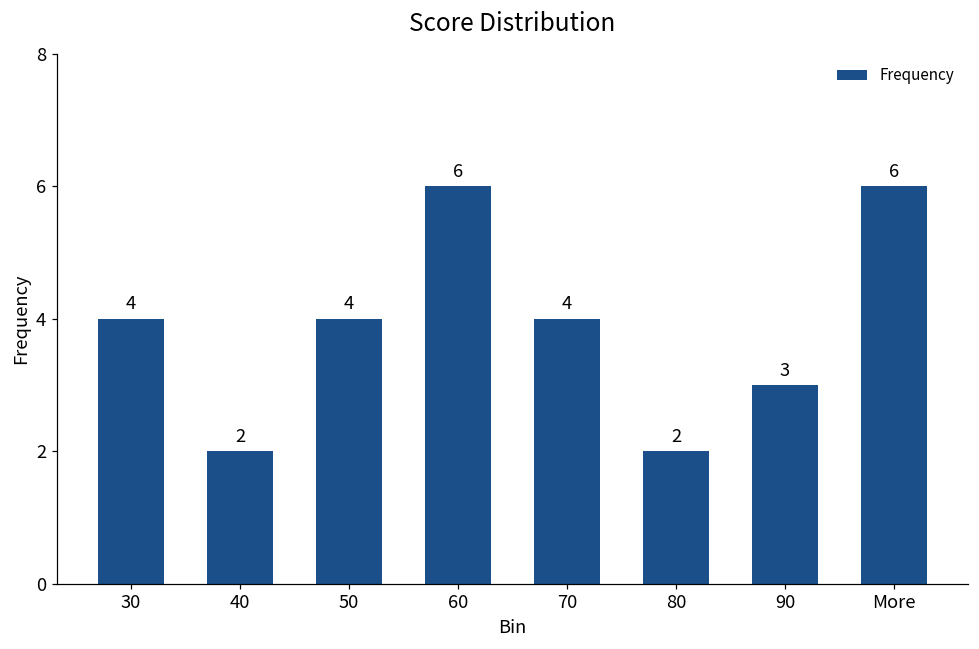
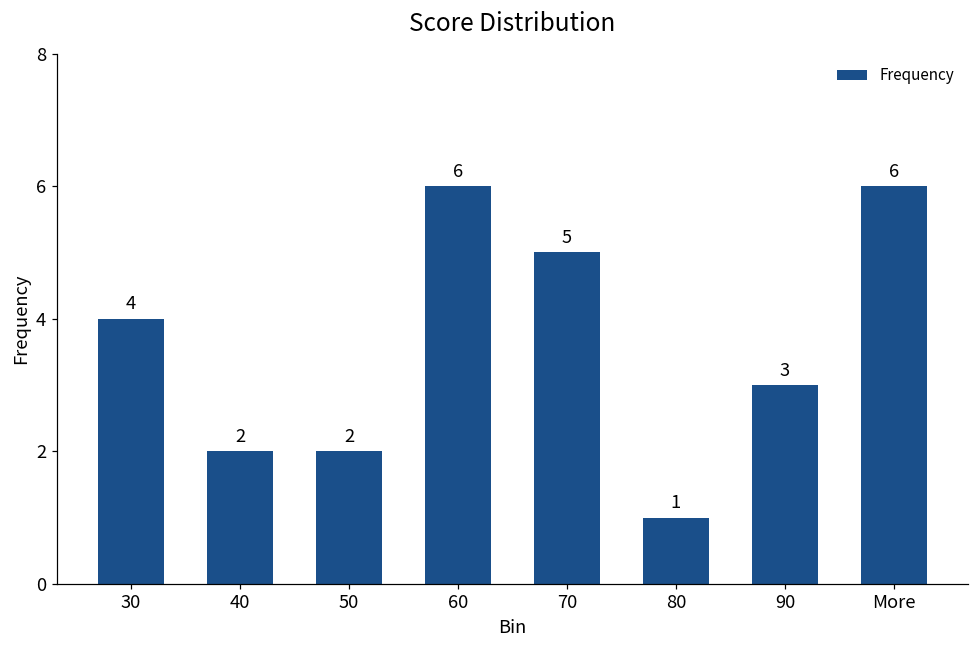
50: 4 -> 2
70: 4 -> 5
80: 2 -> 1
